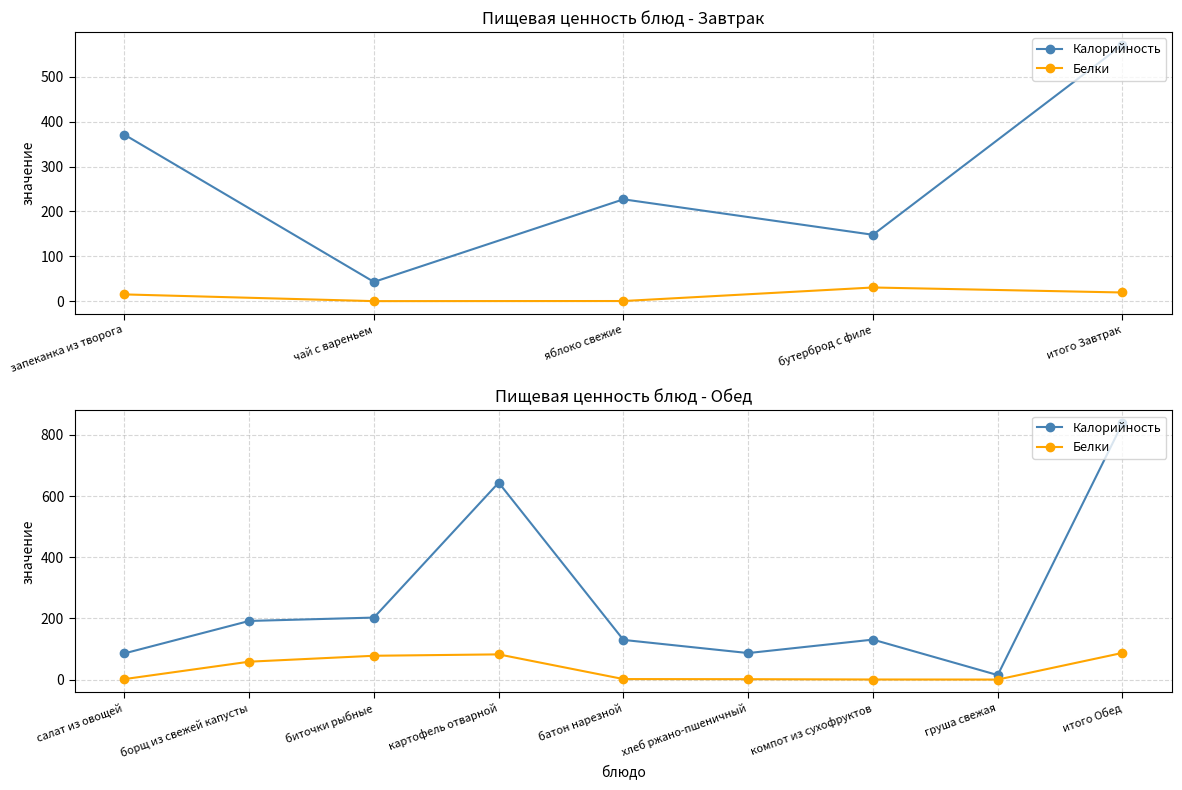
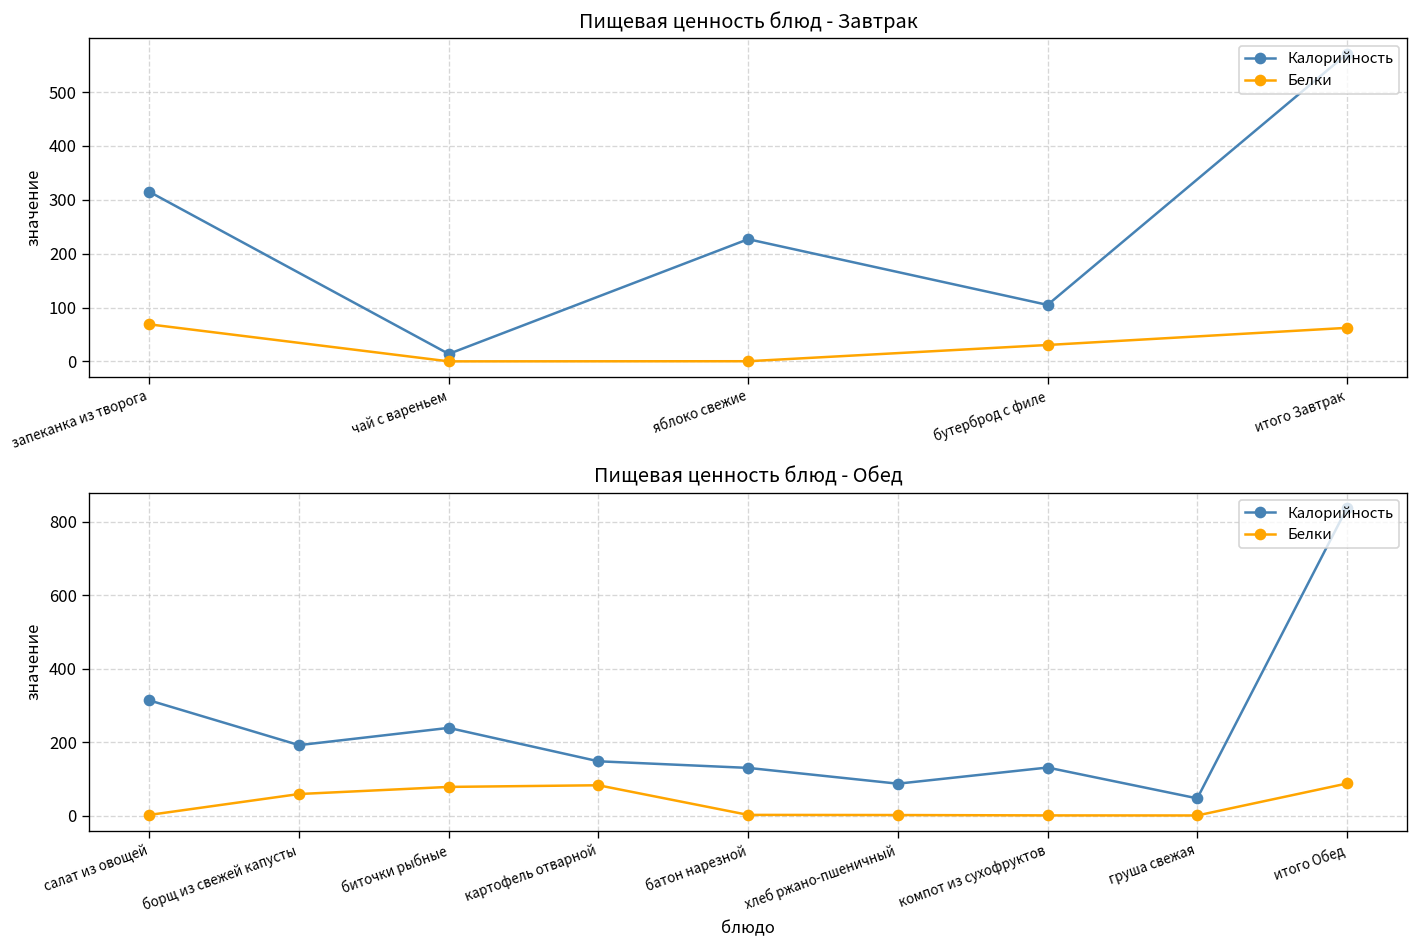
Пищевая ценность блюд - Завтрак, Калорийность, запеканка из творога: 370 -> 320
Пищевая ценность блюд - Завтрак, Белки, запеканка из творога: 20 -> 70
Пищевая ценность блюд - Завтрак, Калорийность, чай с вареньем: 40 -> 10
Пищевая ценность блюд - Завтрак, Калорийность, бутерброд с филе: 150 -> 110
Пищевая ценность блюд - Завтрак, Белки, итого Завтрак: 20 -> 60
Пищевая ценность блюд - Обед, Калорийность, салат из овощей: 90 -> 310
Пищевая ценность блюд - Обед, Калорийность, биточки рыбные: 200 -> 240
Пищевая ценность блюд - Обед, Калорийность, картофель отварной: 640 -> 150
Пищевая ценность блюд - Обед, Калорийность, груша свежая: 20 -> 50
